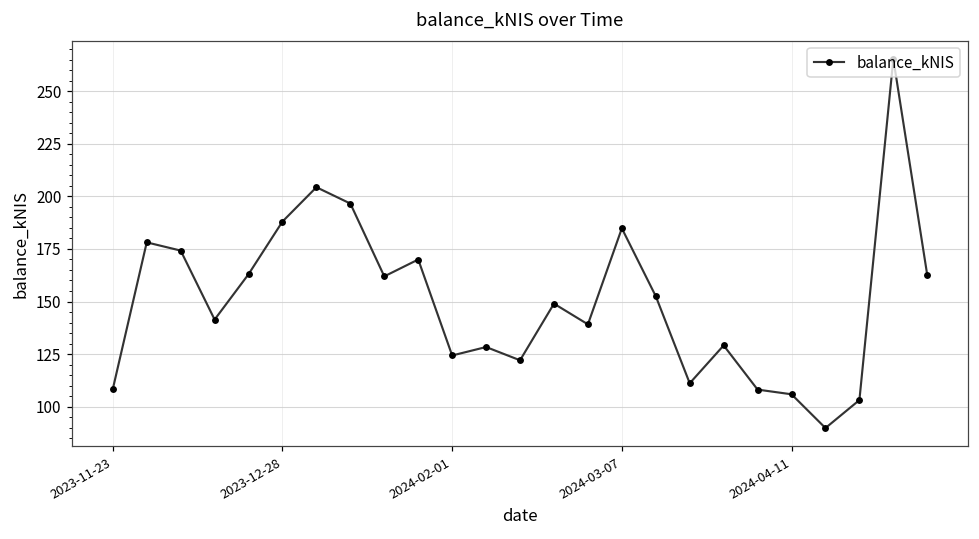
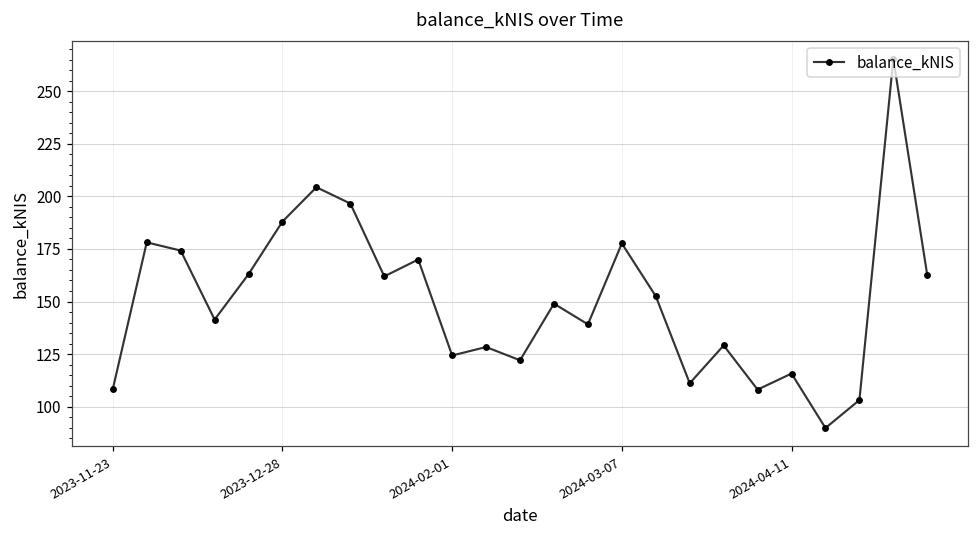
2024-03-07: 185 -> 178
2024-04-11: 106 -> 116
